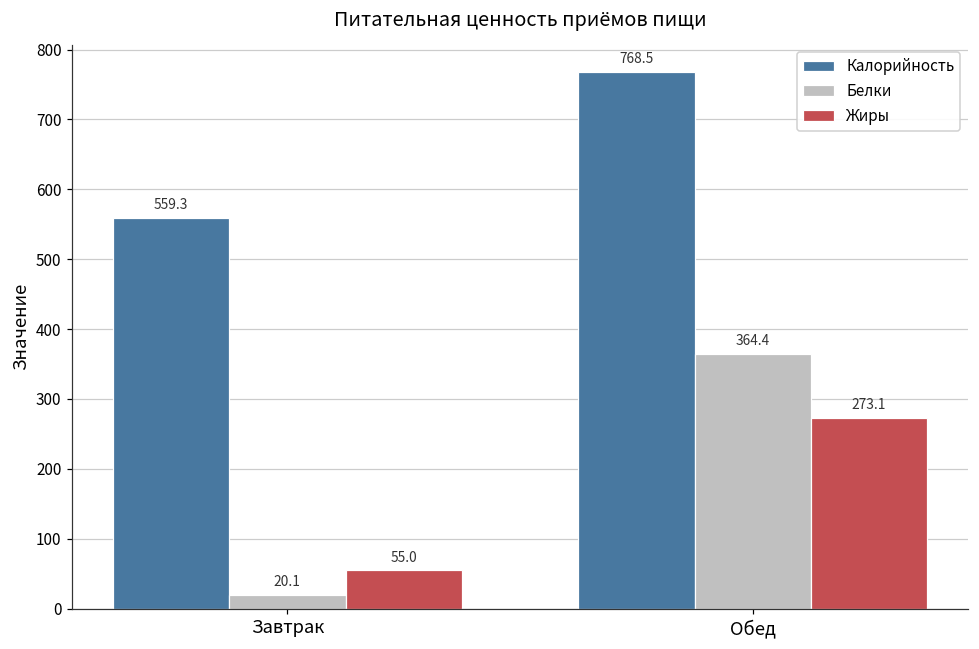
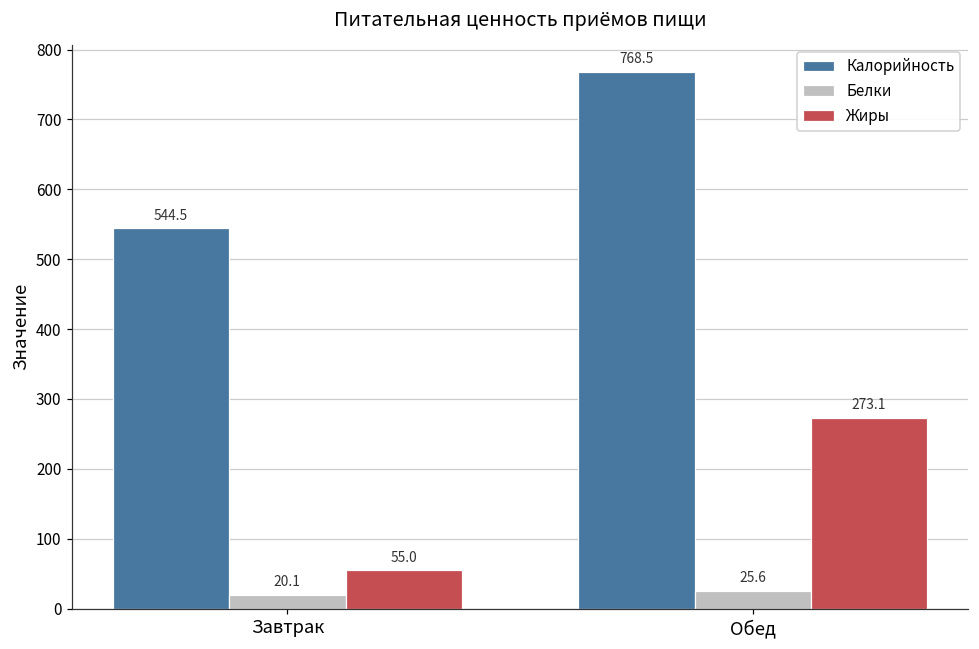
Калорийность, Завтрак: 559.3 -> 544.5
Белки, Обед: 364.4 -> 25.6
